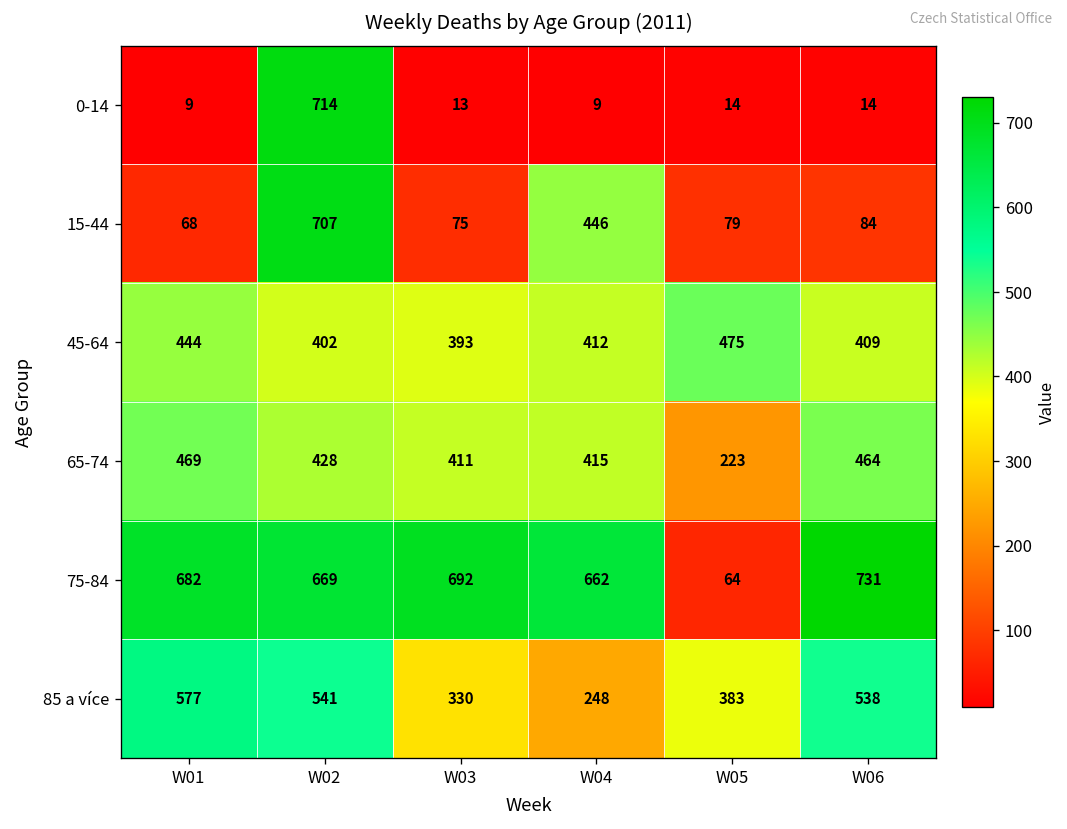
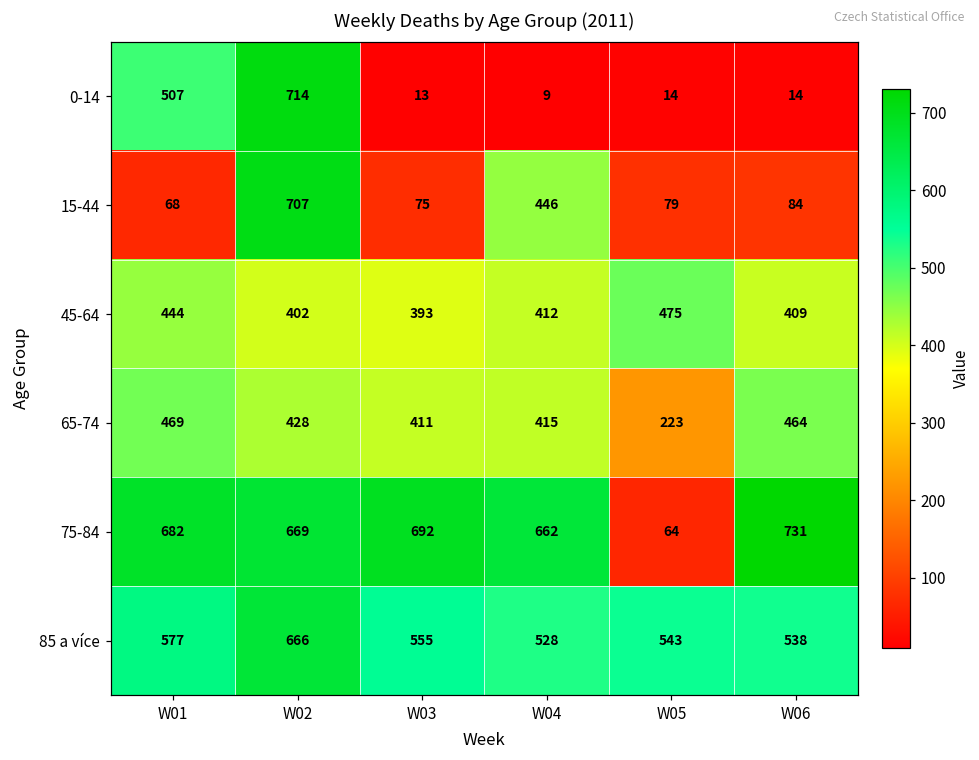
0-14, W01: 9 -> 507
85 a více, W02: 541 -> 666
85 a více, W03: 330 -> 555
85 a více, W04: 248 -> 528
85 a více, W05: 383 -> 543
